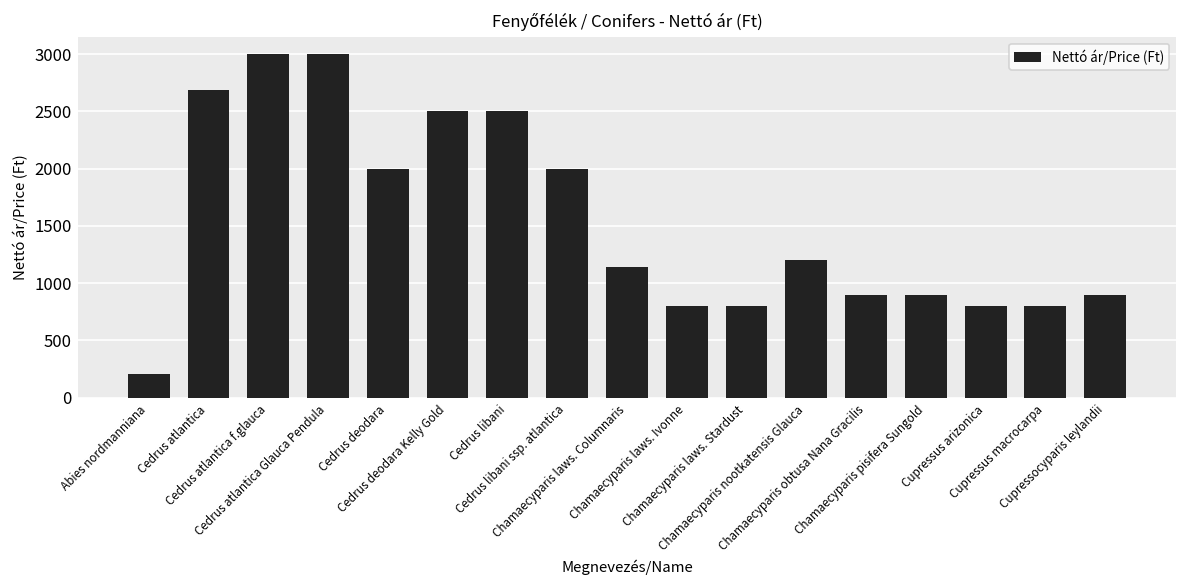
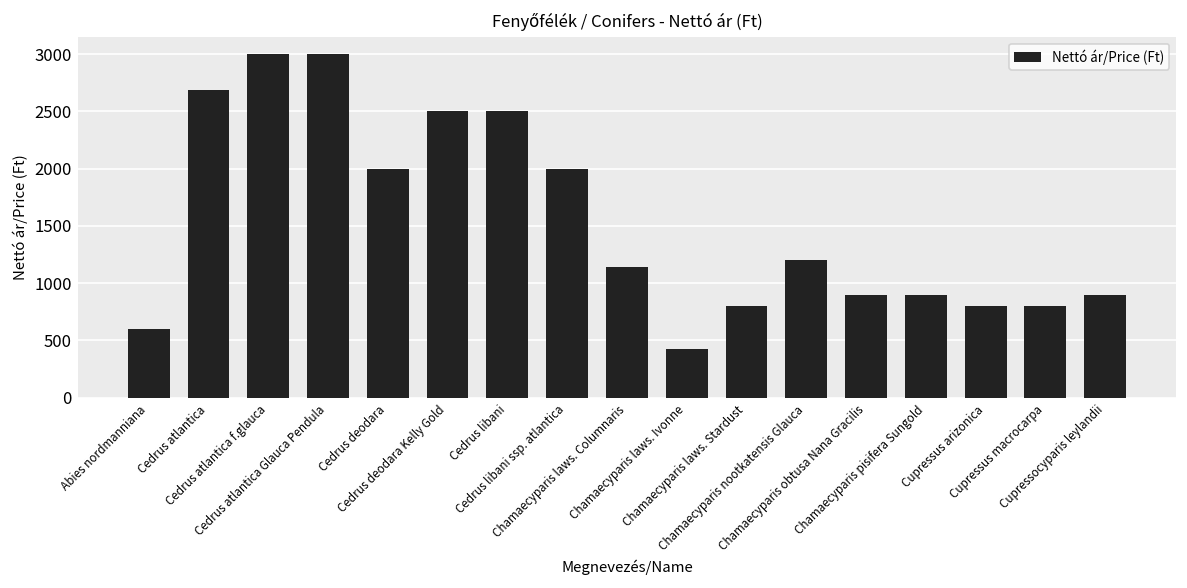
Abies nordmanniana: 200 -> 600
Chamaecyparis laws. Ivonne: 800 -> 400
